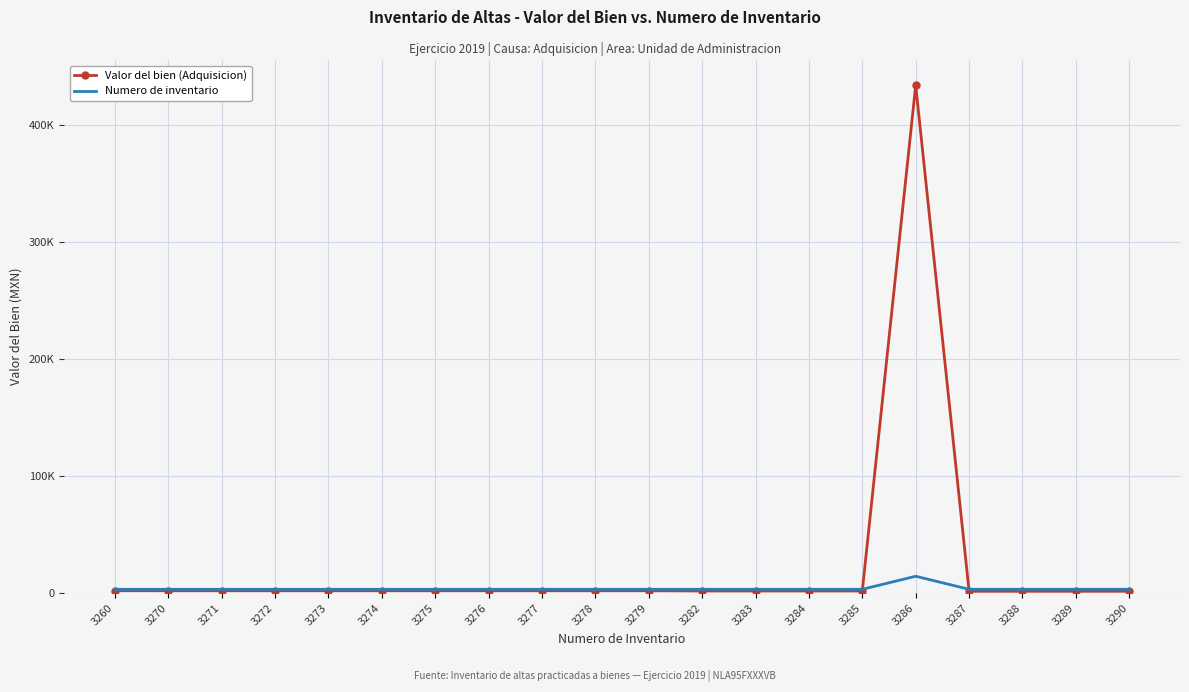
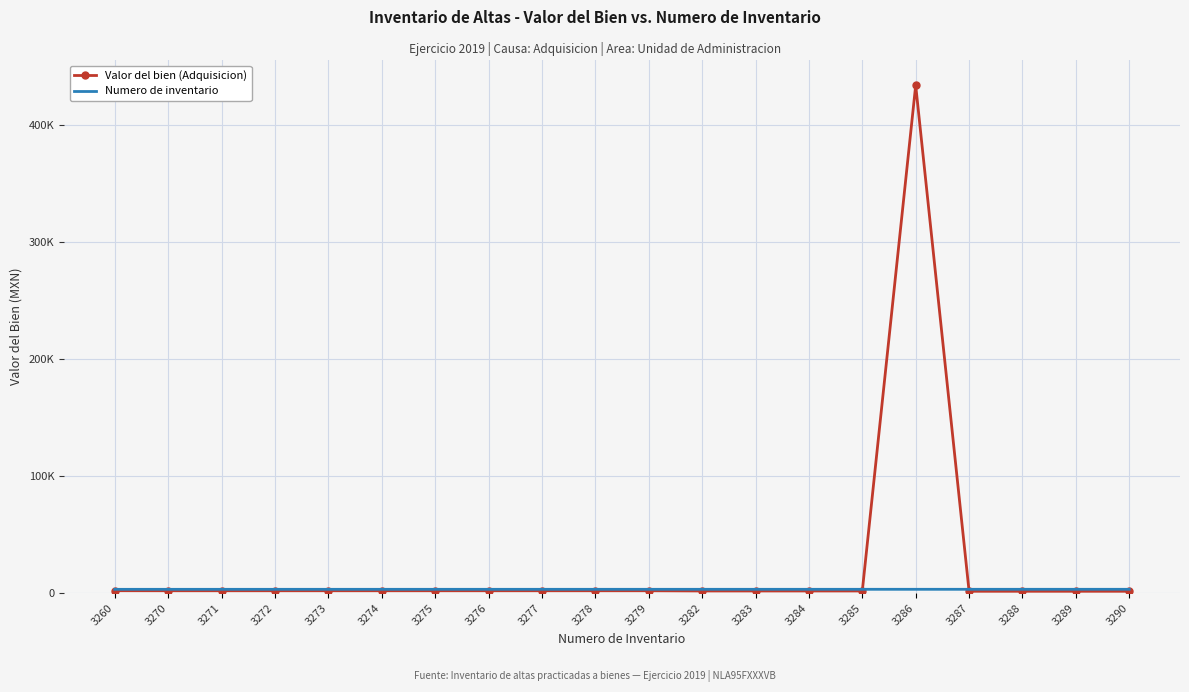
Numero de inventario, 3286: 14000 -> 3000
